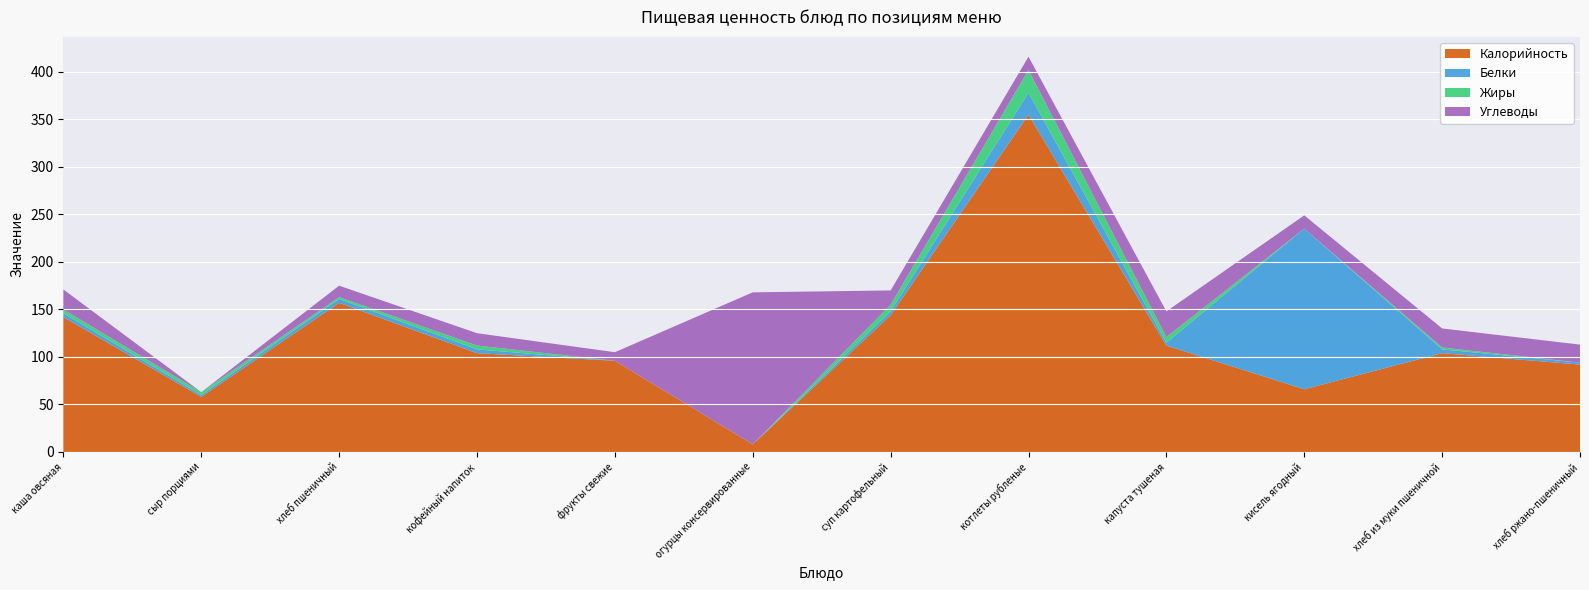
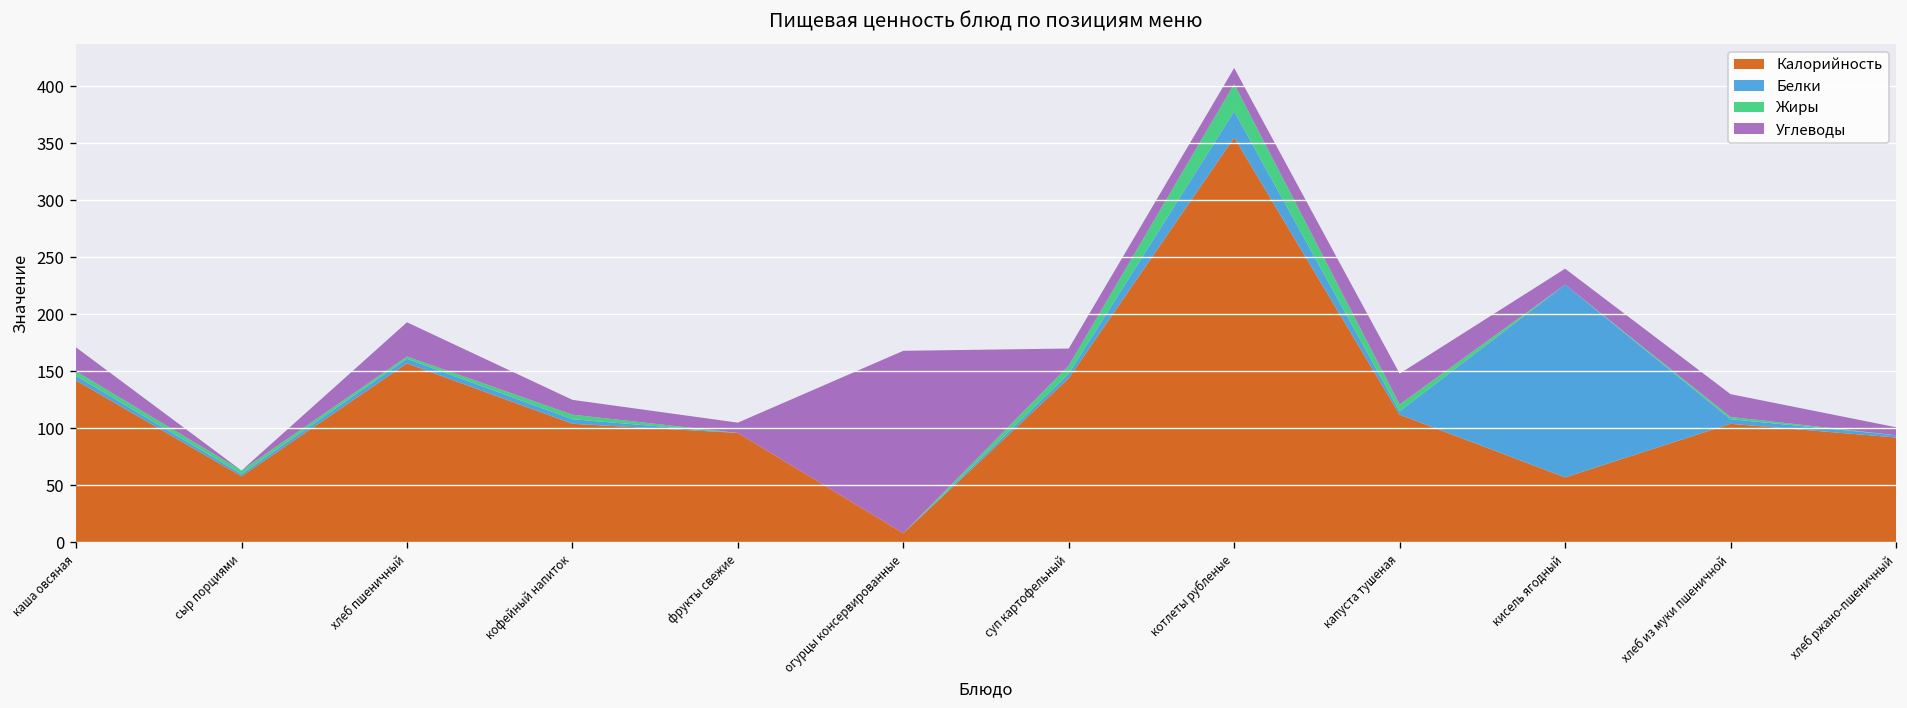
Углеводы, хлеб пшеничный: 10 -> 30
Калорийность, кисель ягодный: 70 -> 60
Углеводы, хлеб ржано-пшеничный: 20 -> 10
